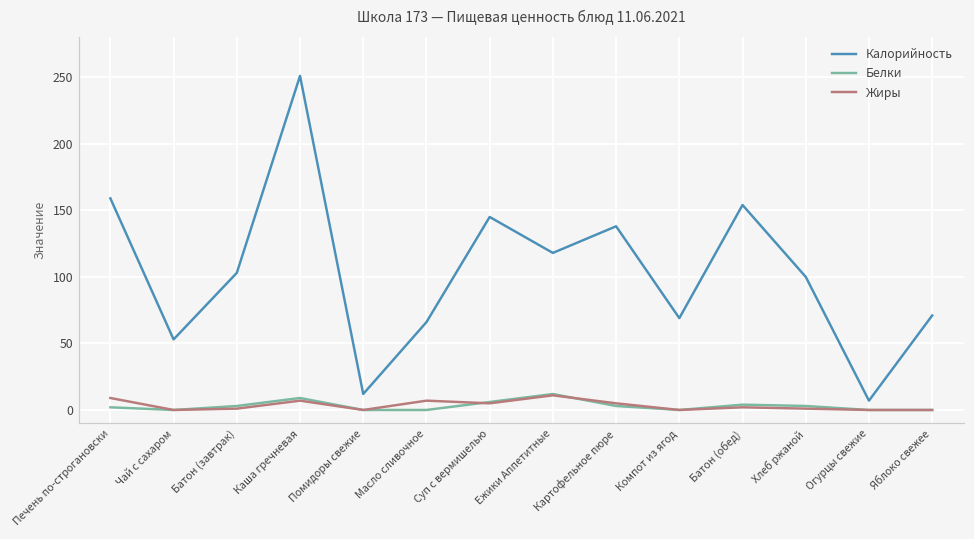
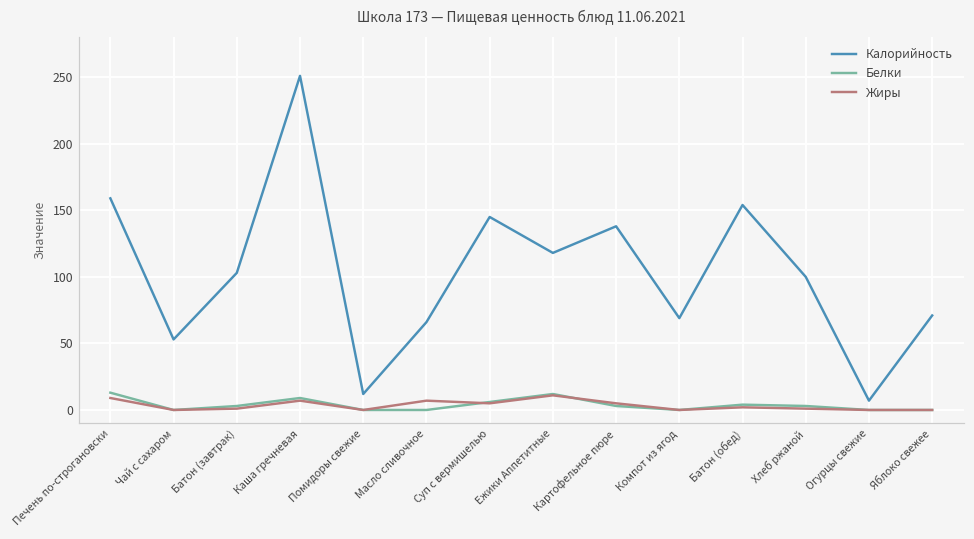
Белки, Печень по-строгановски: 2 -> 13
